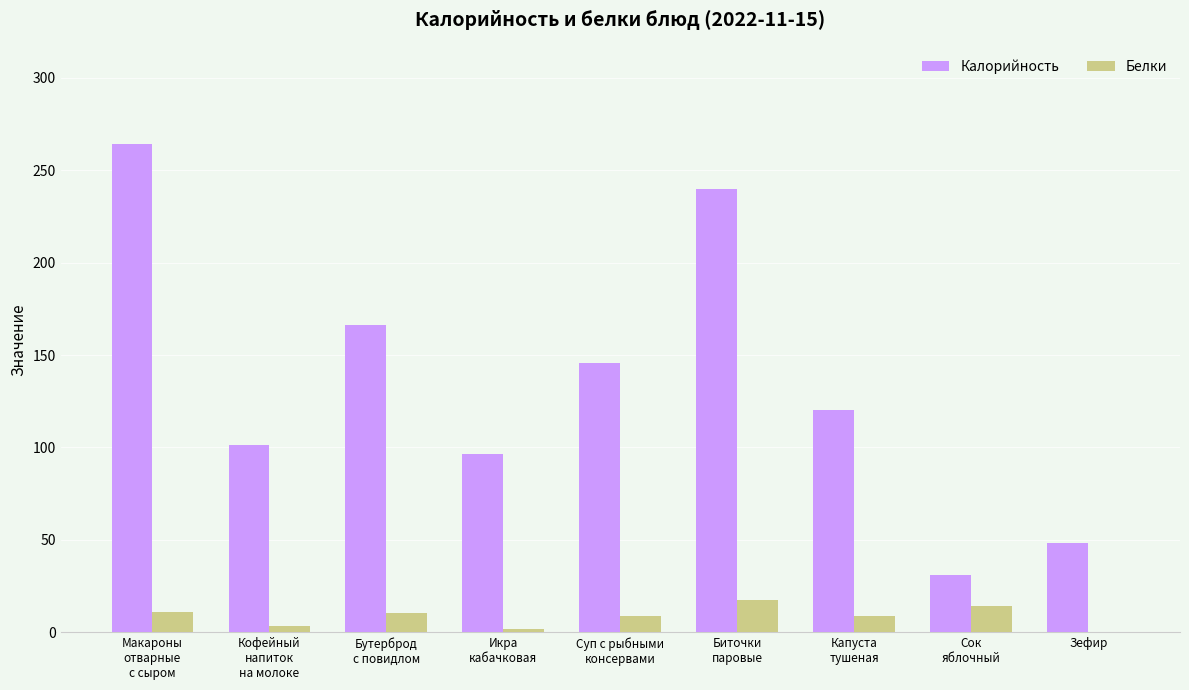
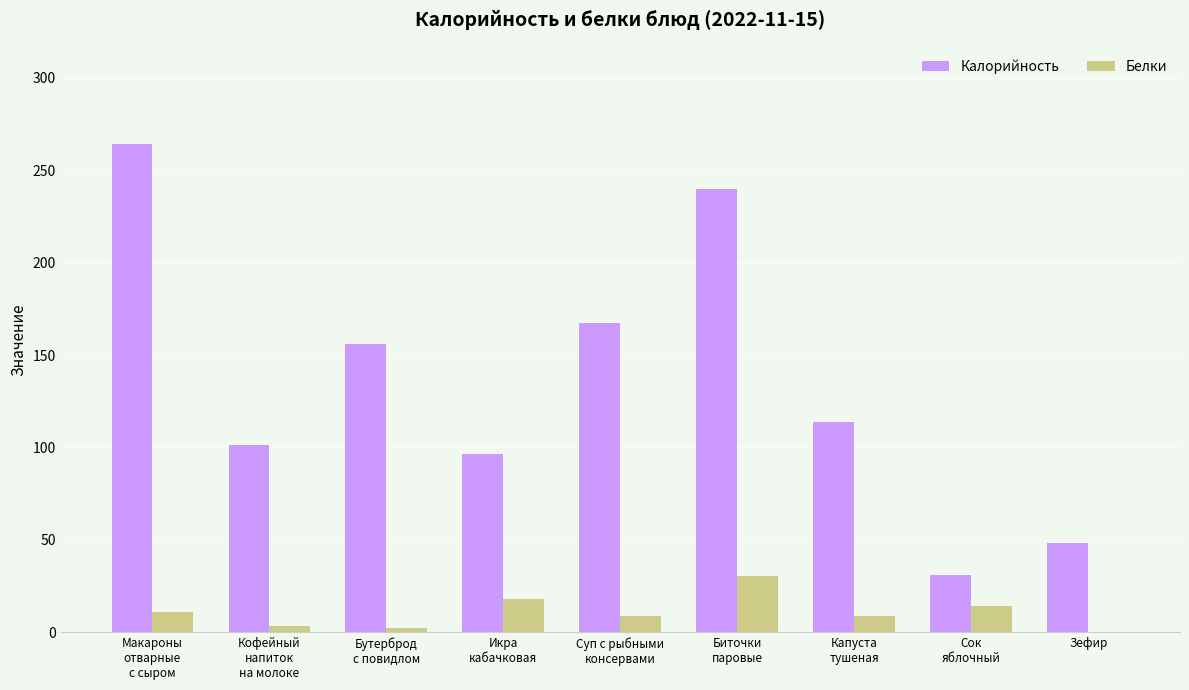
Калорийность, Бутерброд с повидлом: 166 -> 156
Белки, Бутерброд с повидлом: 10 -> 2
Белки, Икра кабачковая: 2 -> 18
Калорийность, Суп с рыбными консервами: 146 -> 167
Белки, Биточки паровые: 17 -> 30
Калорийность, Капуста тушеная: 120 -> 114
